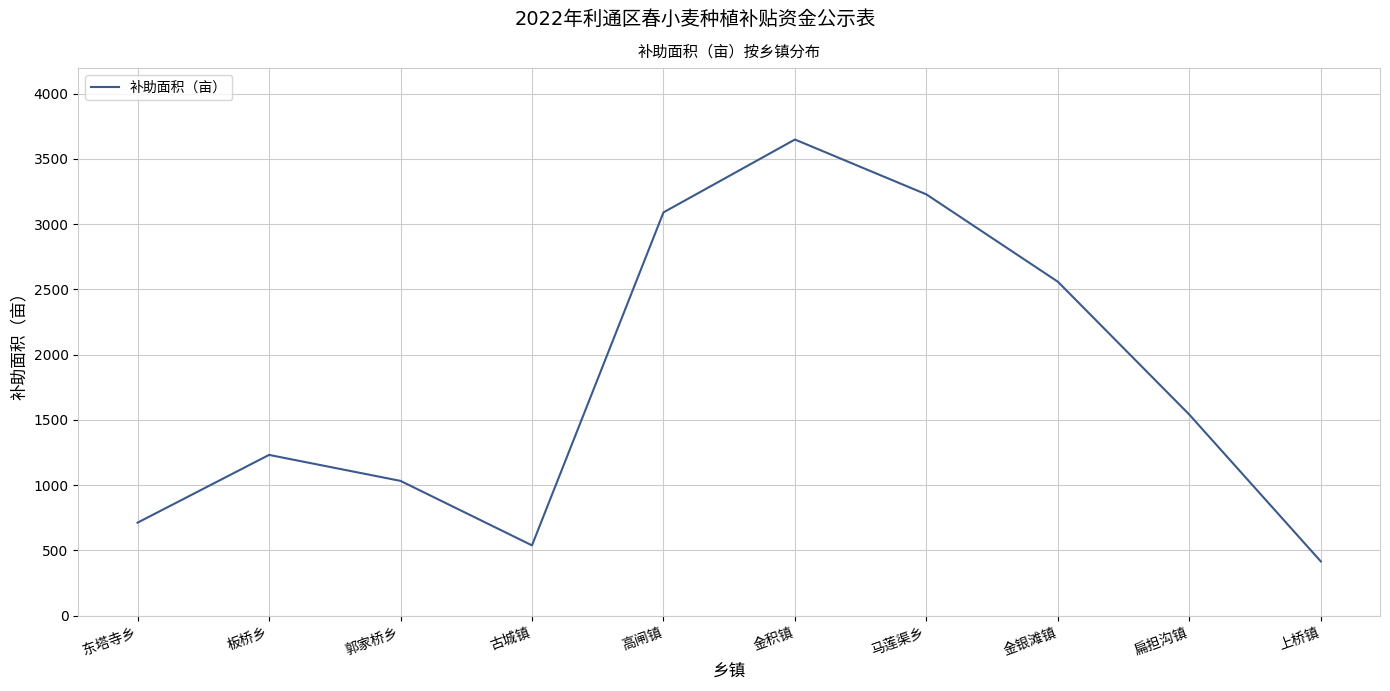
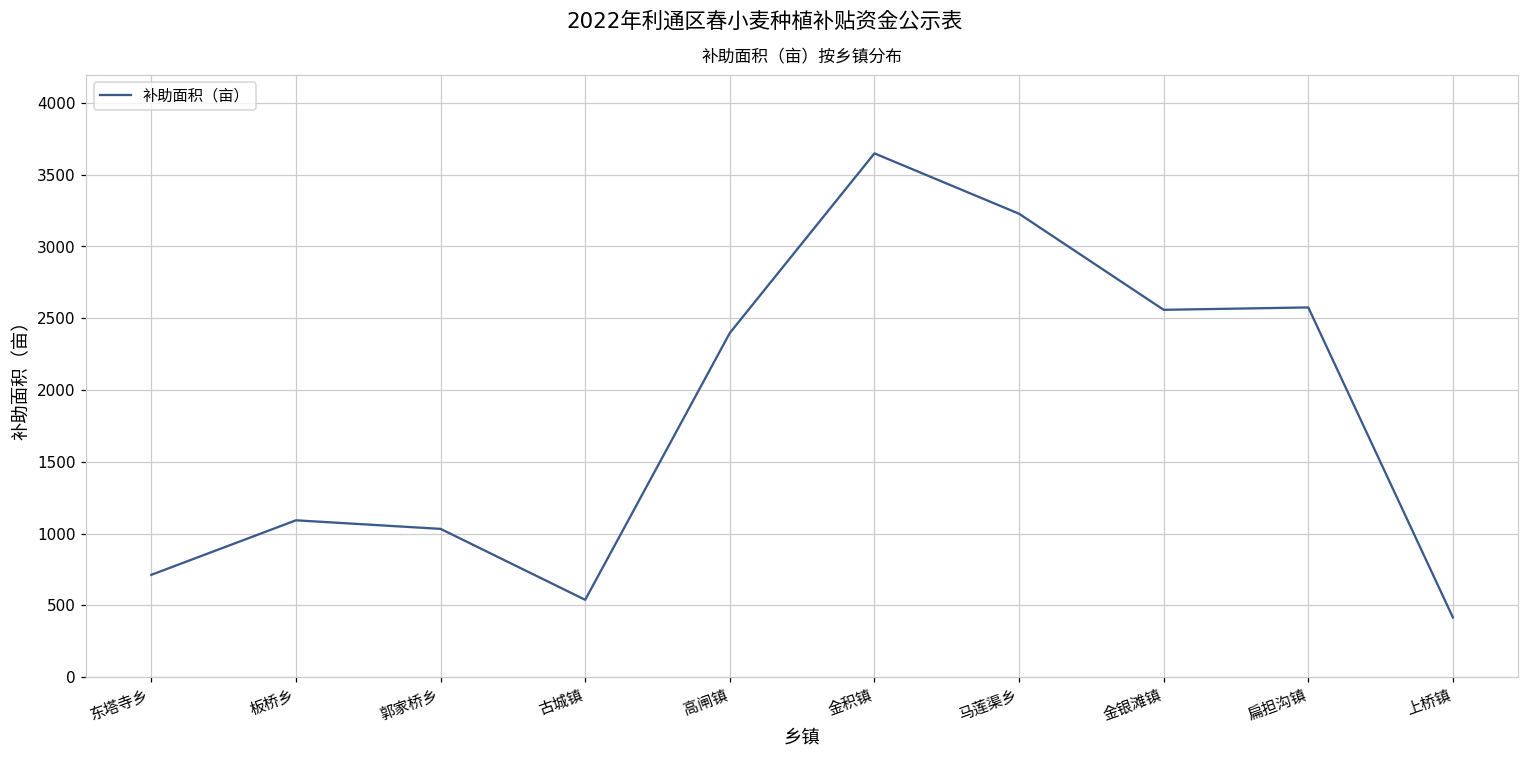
板桥乡: 1230 -> 1090
高闸镇: 3090 -> 2400
扁担沟镇: 1540 -> 2580
